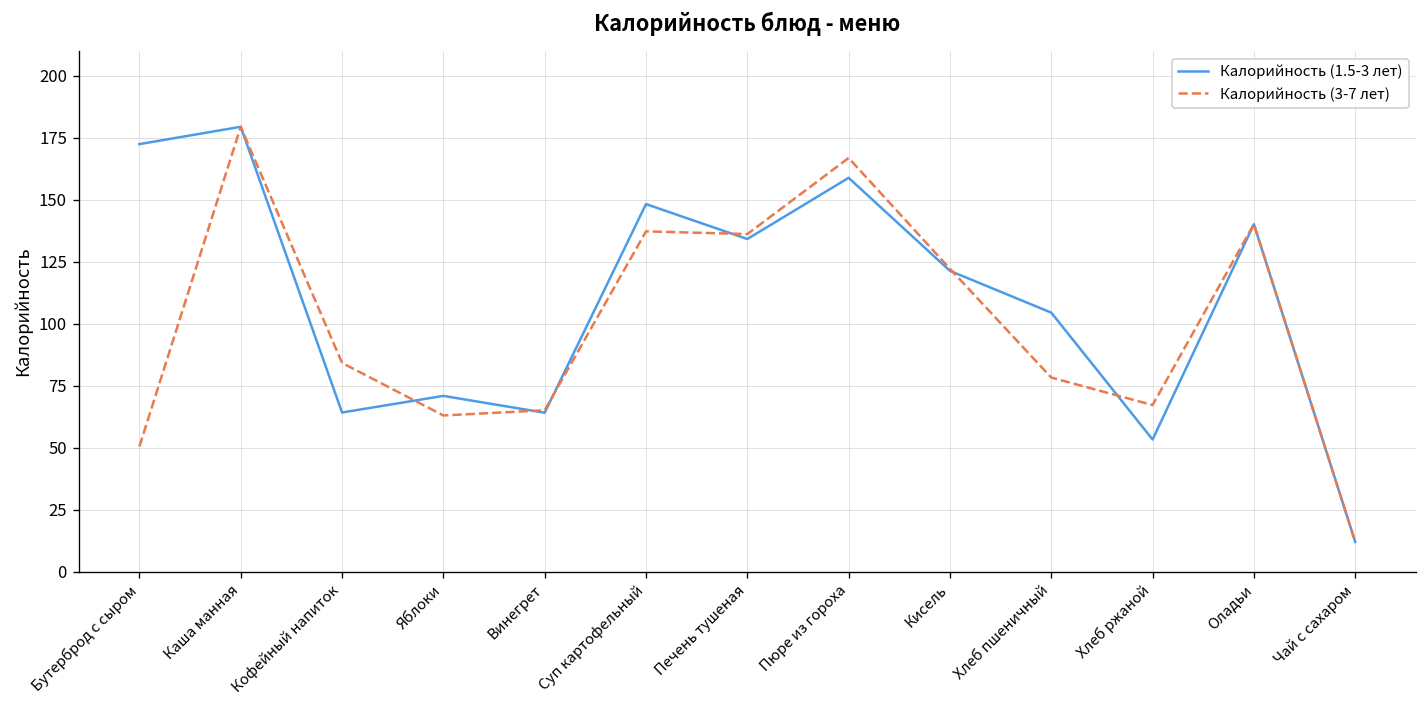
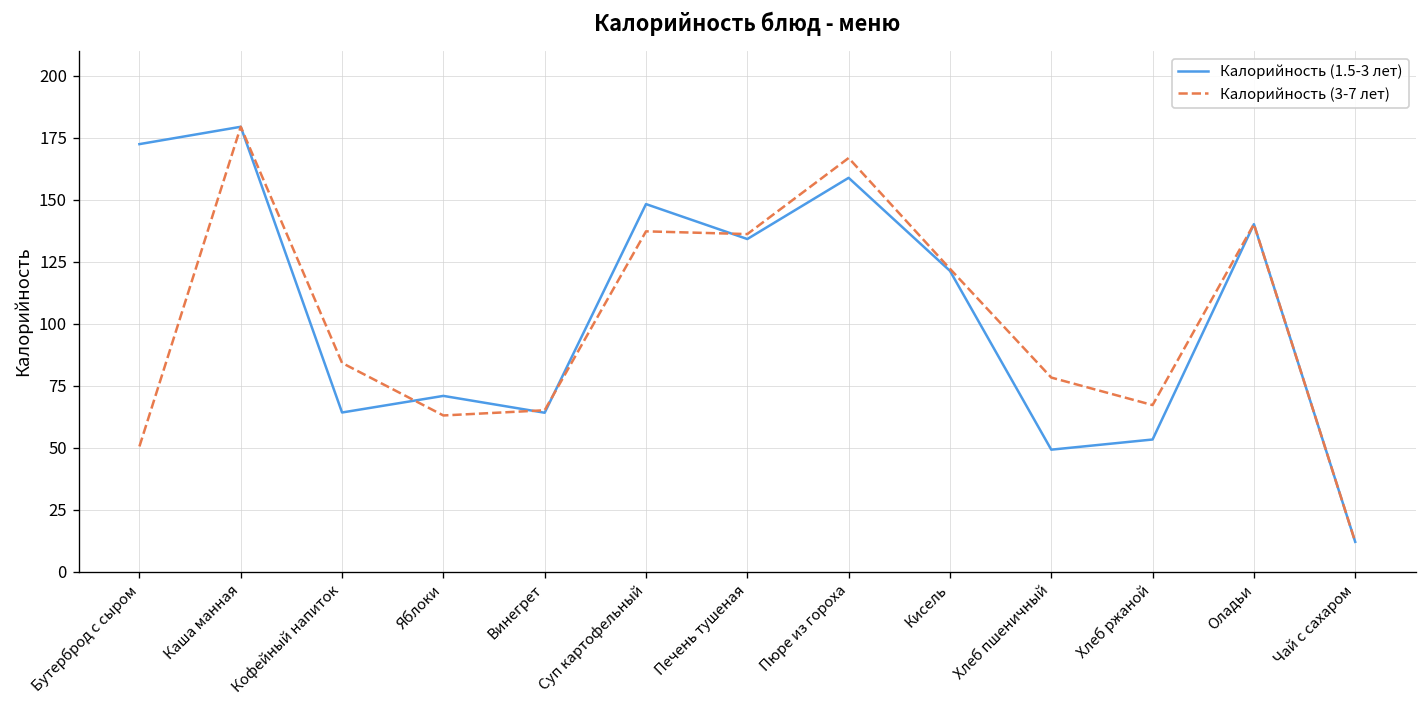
Калорийность (1.5-3 лет), Хлеб пшеничный: 105 -> 49
